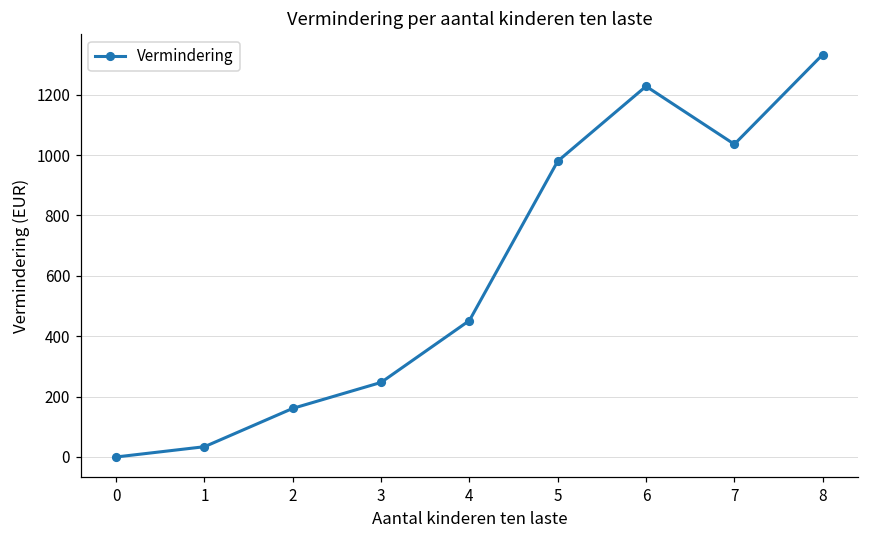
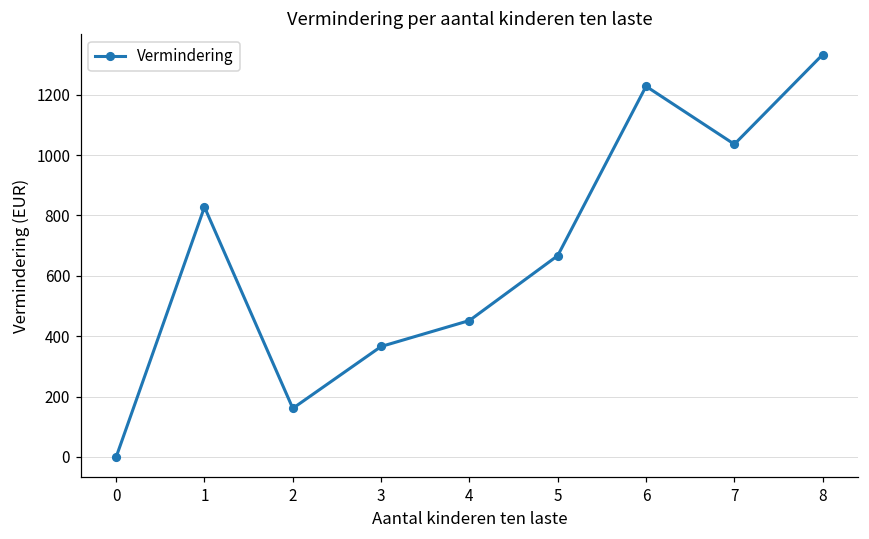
1: 30 -> 830
3: 250 -> 370
5: 980 -> 670
